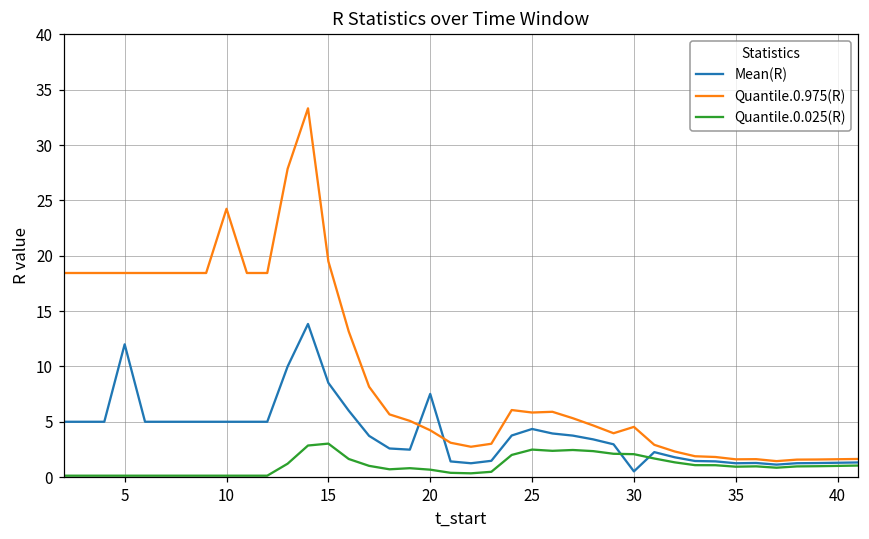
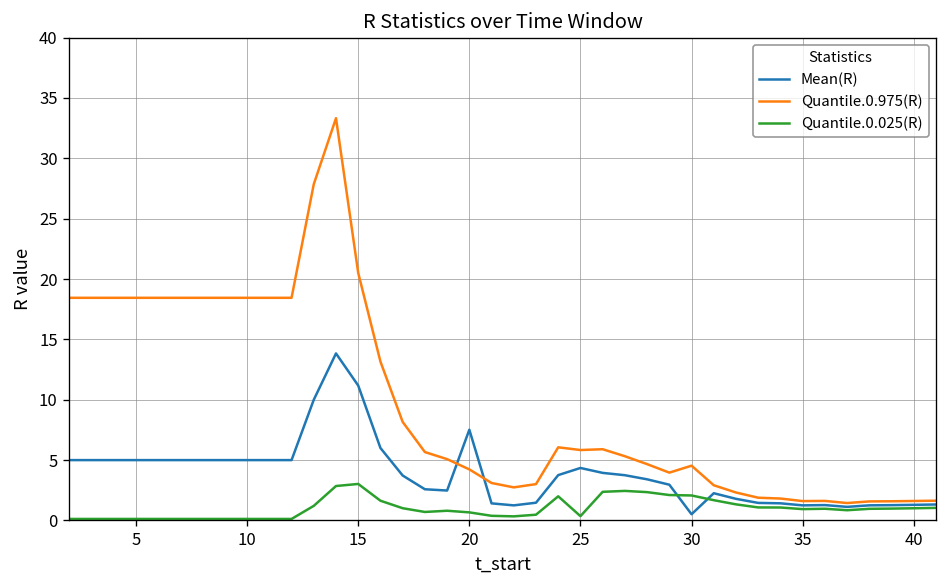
Mean(R), 5: 12 -> 5
Quantile.0.975(R), 10: 24.2 -> 18.4
Mean(R), 15: 8.5 -> 11.2
Quantile.0.975(R), 15: 19.5 -> 20.5
Quantile.0.025(R), 25: 2.5 -> 0.4
